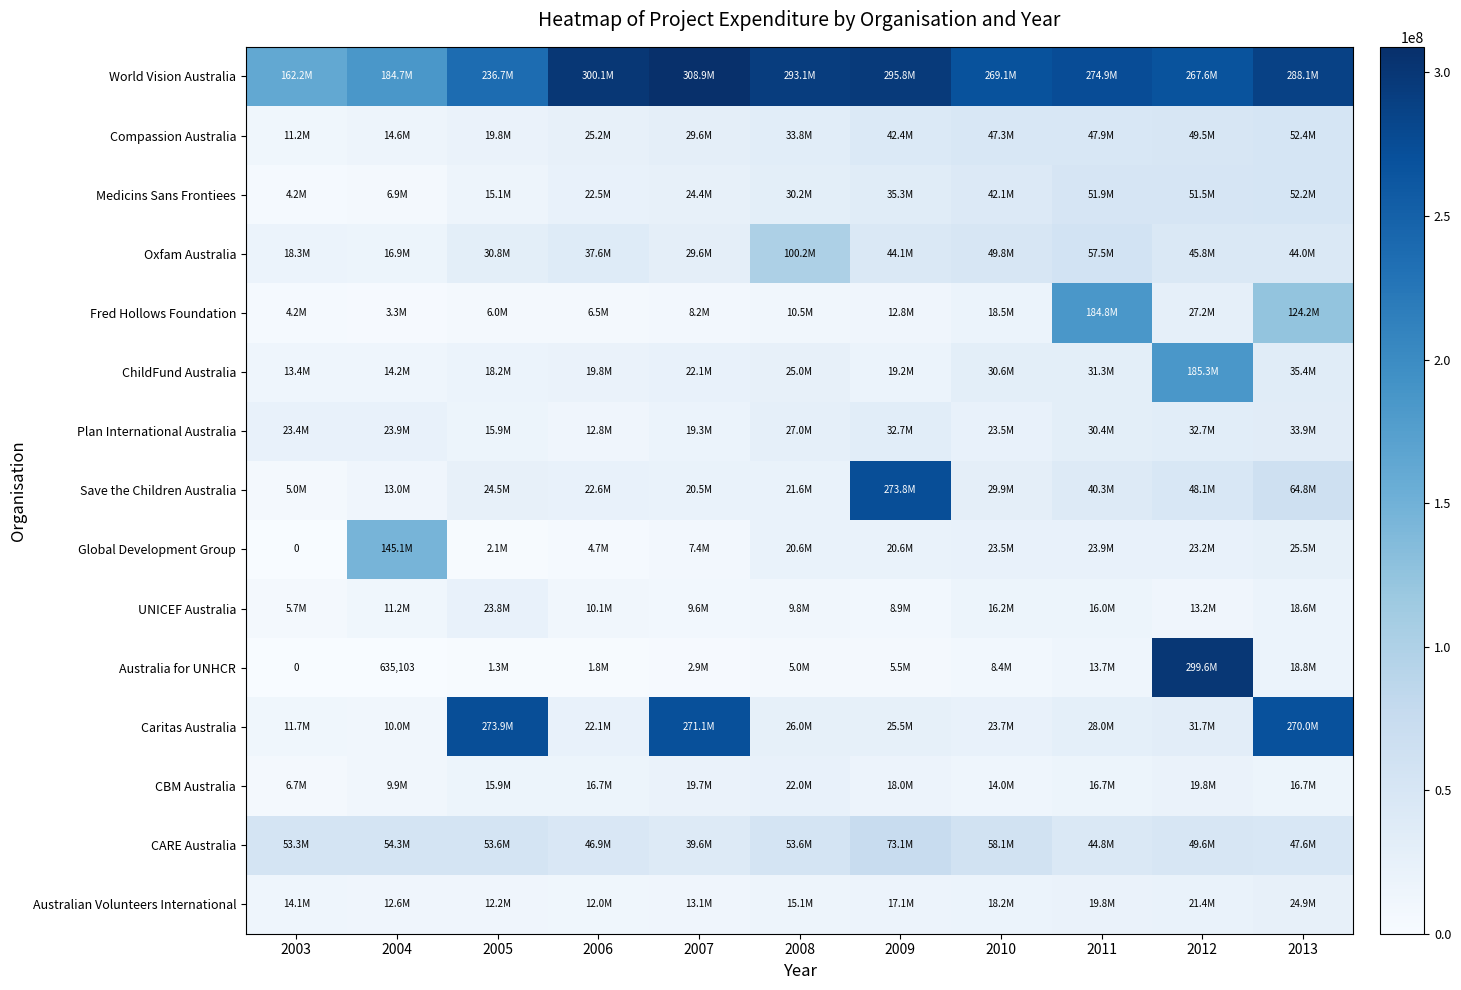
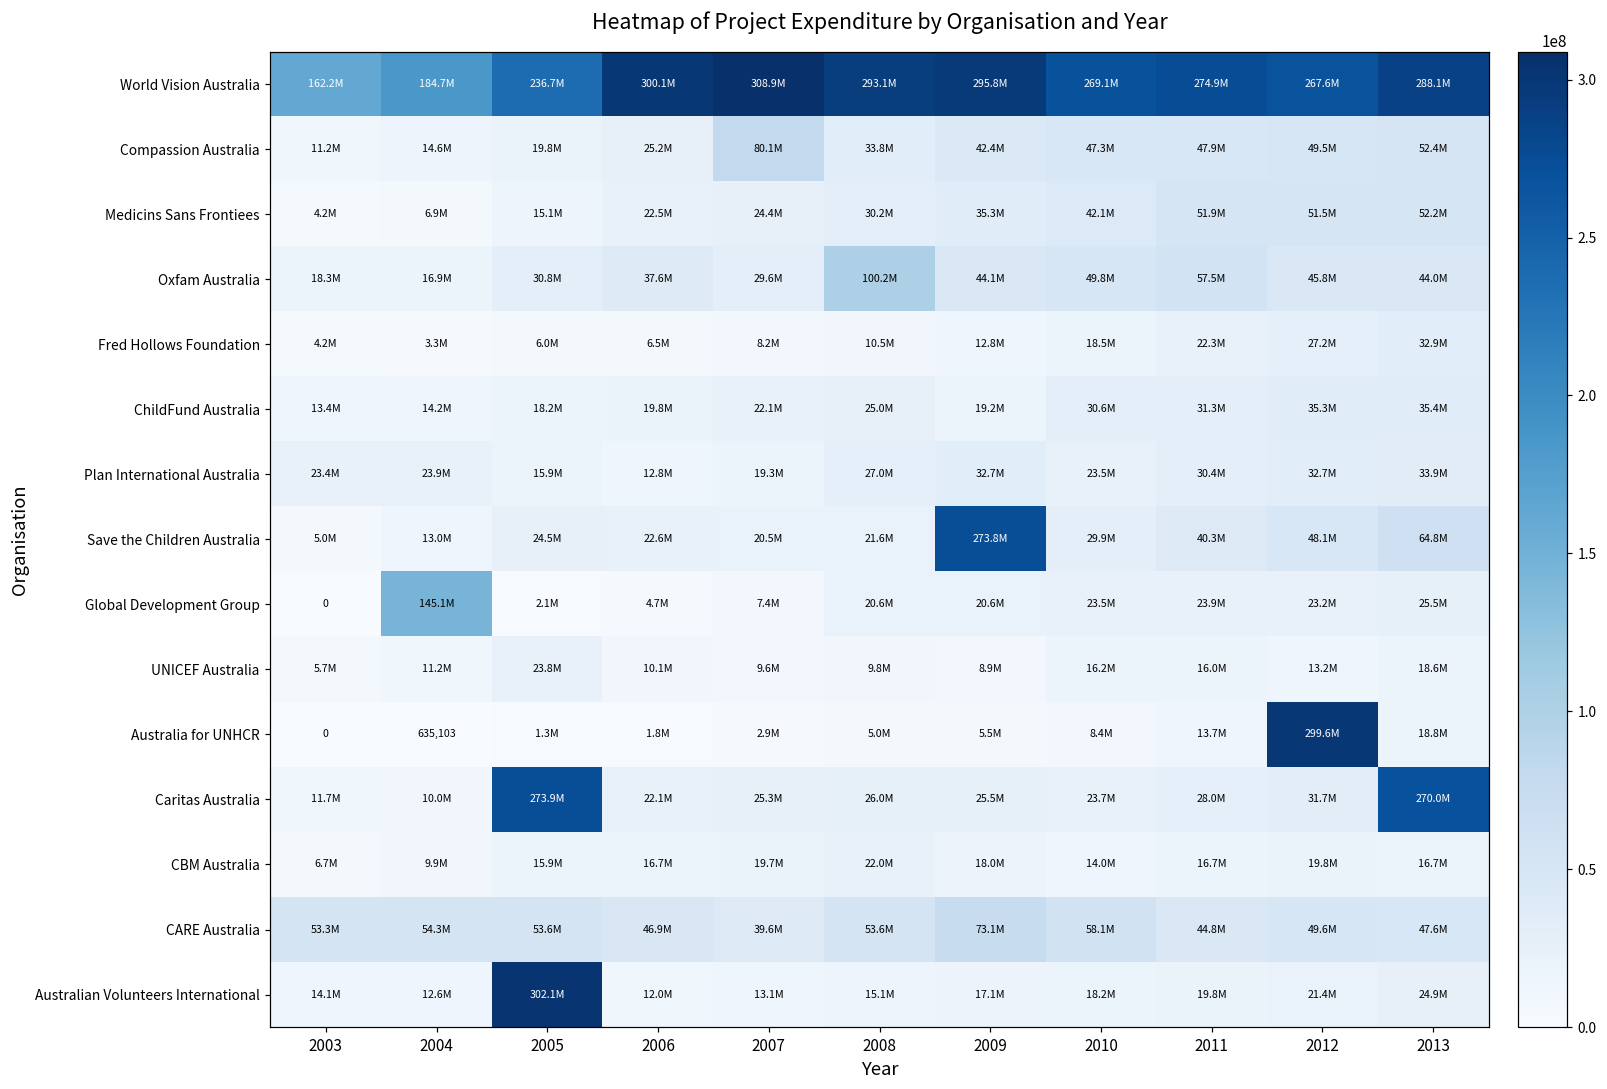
Compassion Australia, 2007: 29.6M -> 80.1M
Fred Hollows Foundation, 2011: 184.8M -> 22.3M
Fred Hollows Foundation, 2013: 124.2M -> 32.9M
ChildFund Australia, 2012: 185.3M -> 35.3M
Caritas Australia, 2007: 271.1M -> 25.3M
Australian Volunteers International, 2005: 12.2M -> 302.1M
